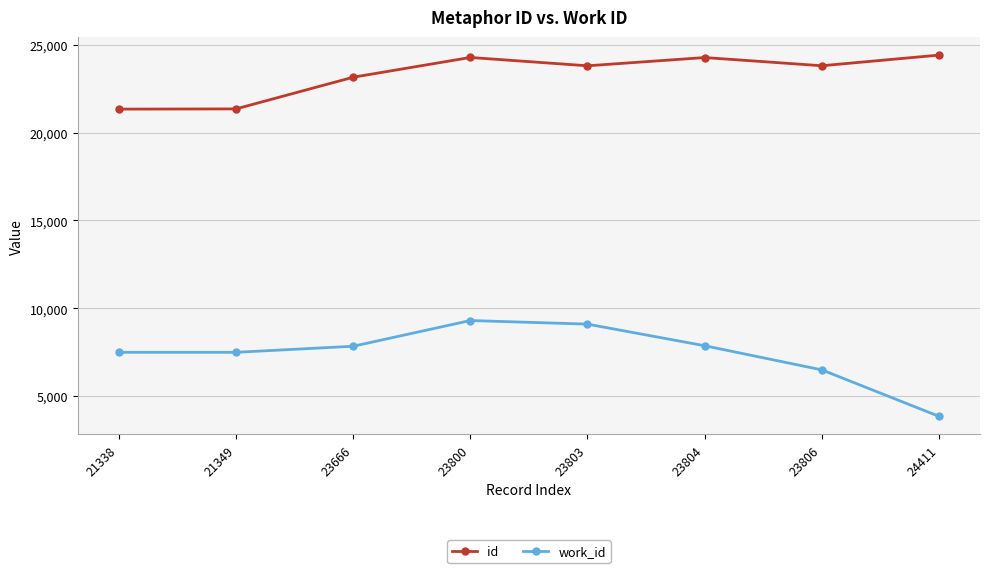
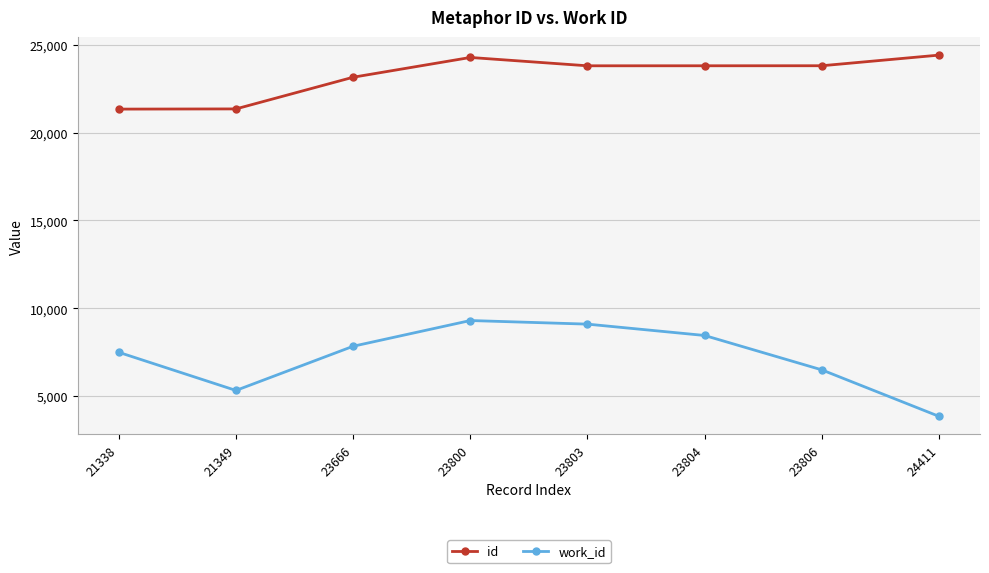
work_id, 21349: 7,500 -> 5,300
id, 23804: 24,300 -> 23,800
work_id, 23804: 7,900 -> 8,500
